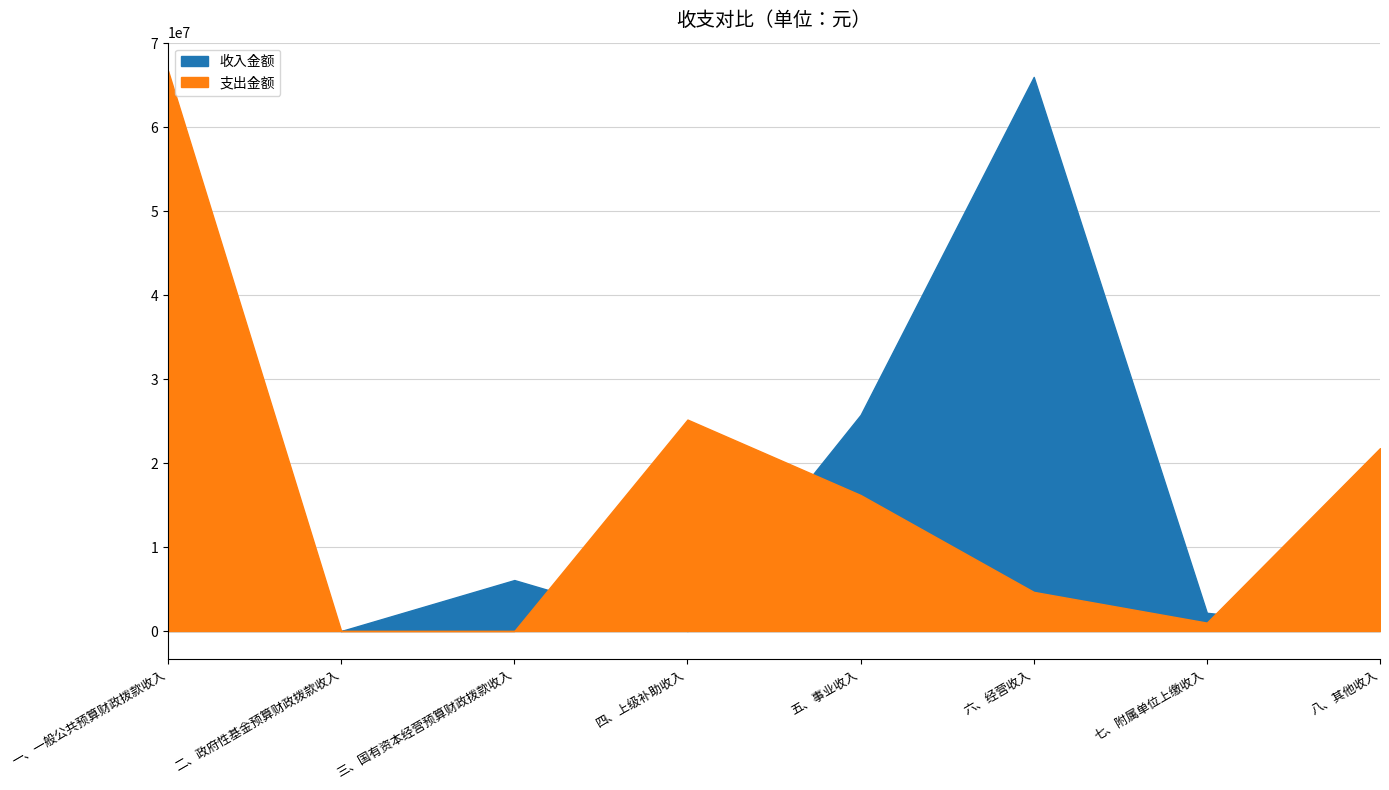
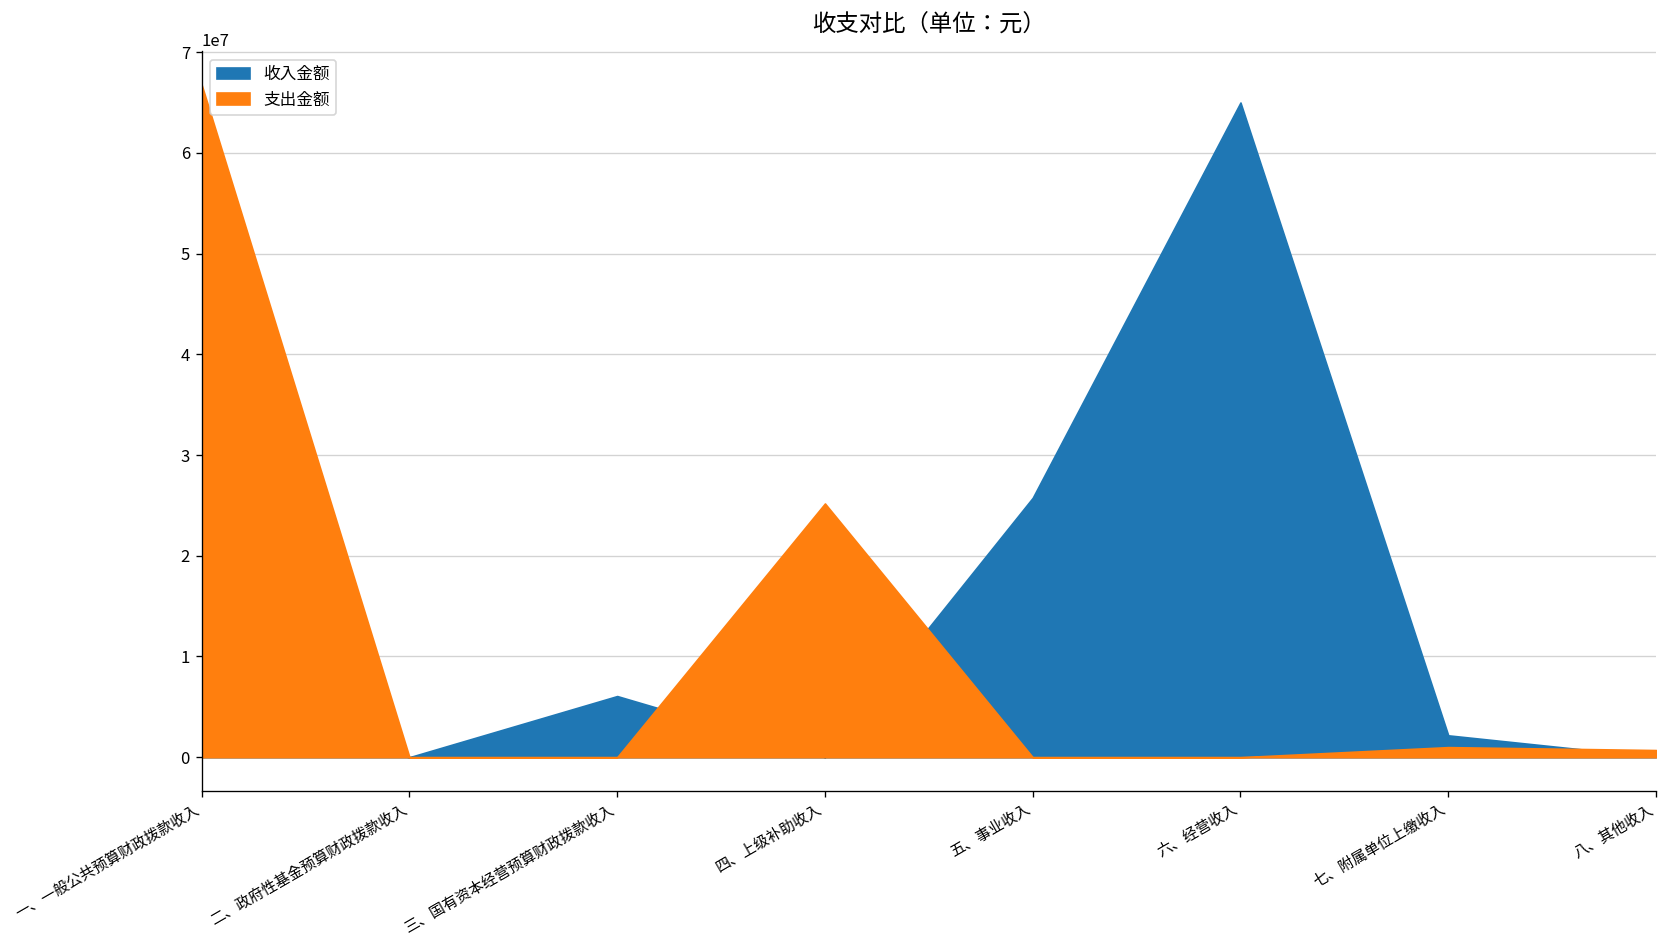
支出金额, 五、事业收入: 16000000 -> 0
收入金额, 六、经营收入: 66000000 -> 65000000
支出金额, 六、经营收入: 5000000 -> 0
支出金额, 八、其他收入: 22000000 -> 1000000
